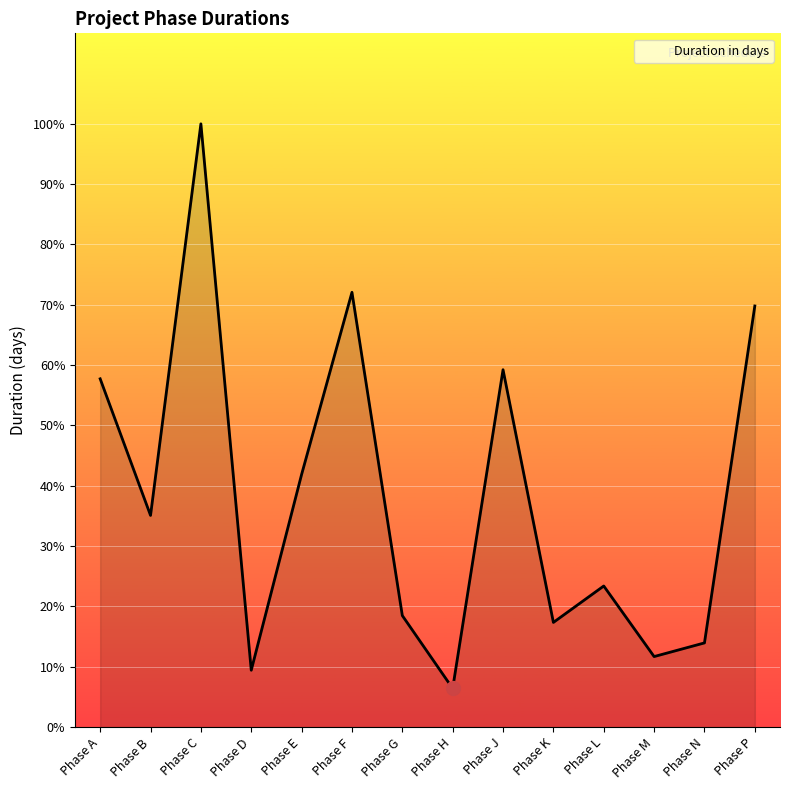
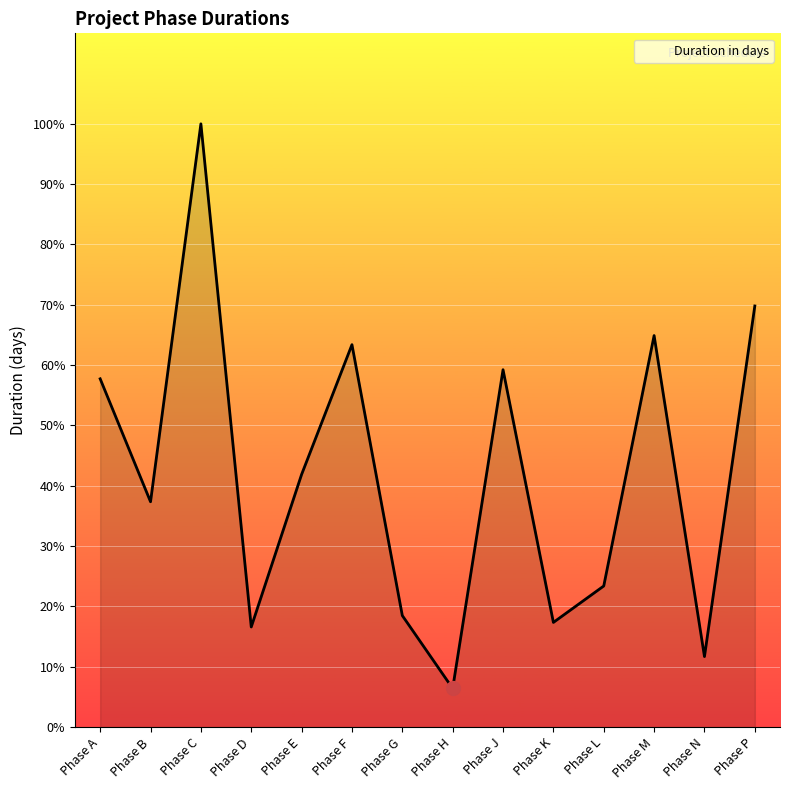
Duration in days, Phase B: 35% -> 37%
Duration in days, Phase D: 9% -> 17%
Duration in days, Phase F: 72% -> 63%
Duration in days, Phase M: 12% -> 65%
Duration in days, Phase N: 14% -> 12%
